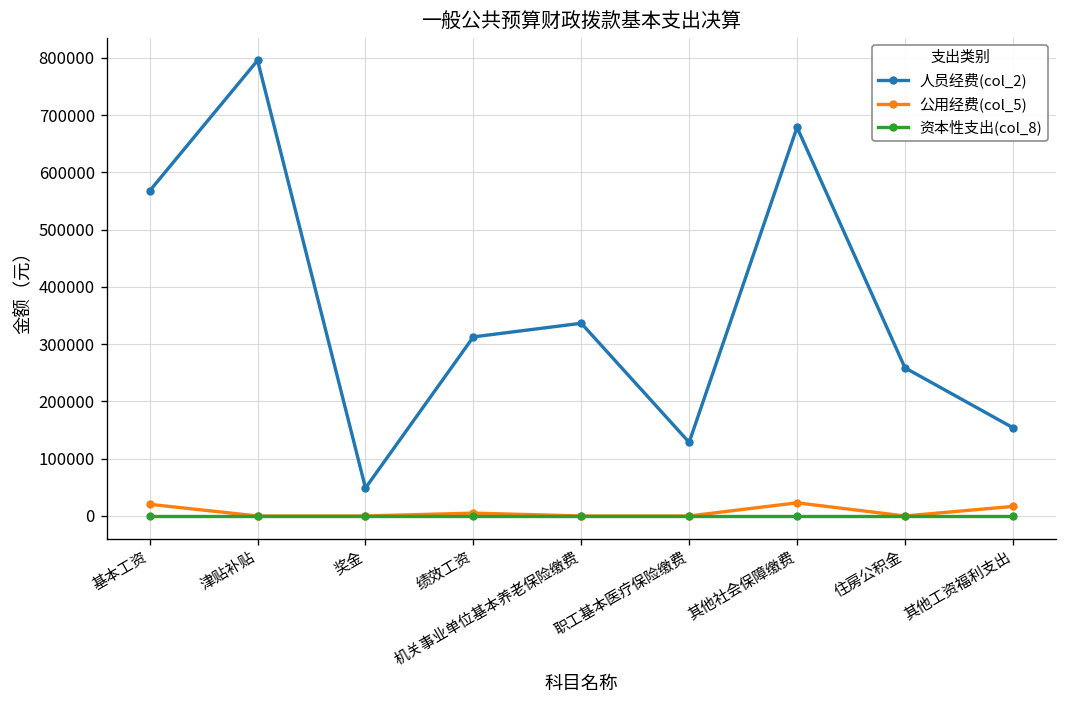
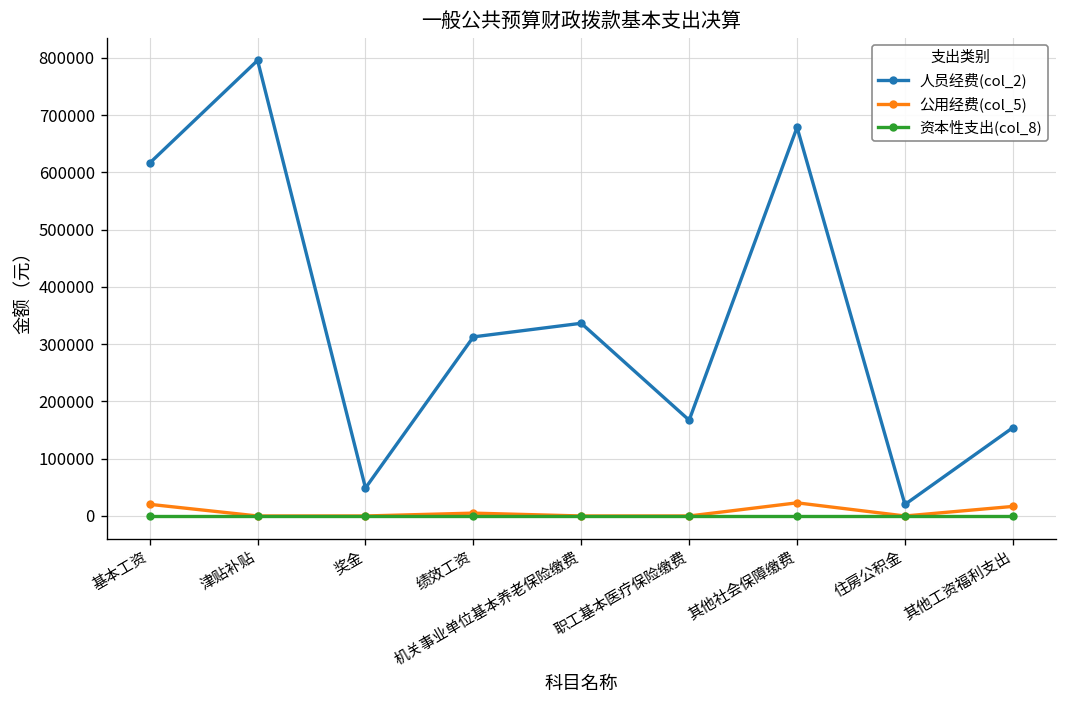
人员经费(col_2), 基本工资: 570000 -> 620000
人员经费(col_2), 职工基本医疗保险缴费: 130000 -> 170000
人员经费(col_2), 住房公积金: 260000 -> 20000
